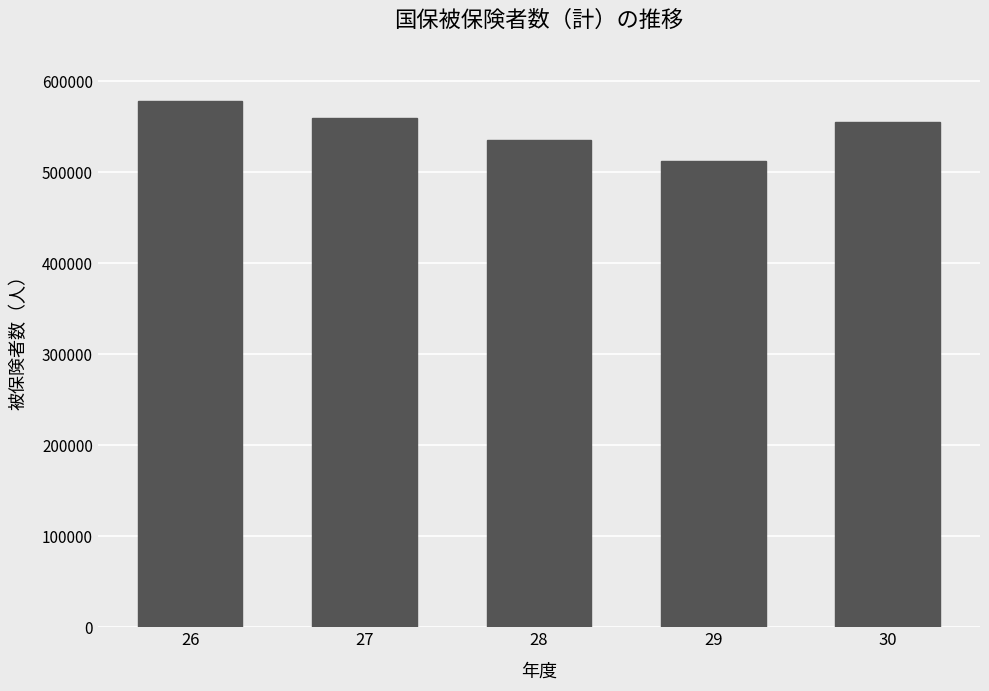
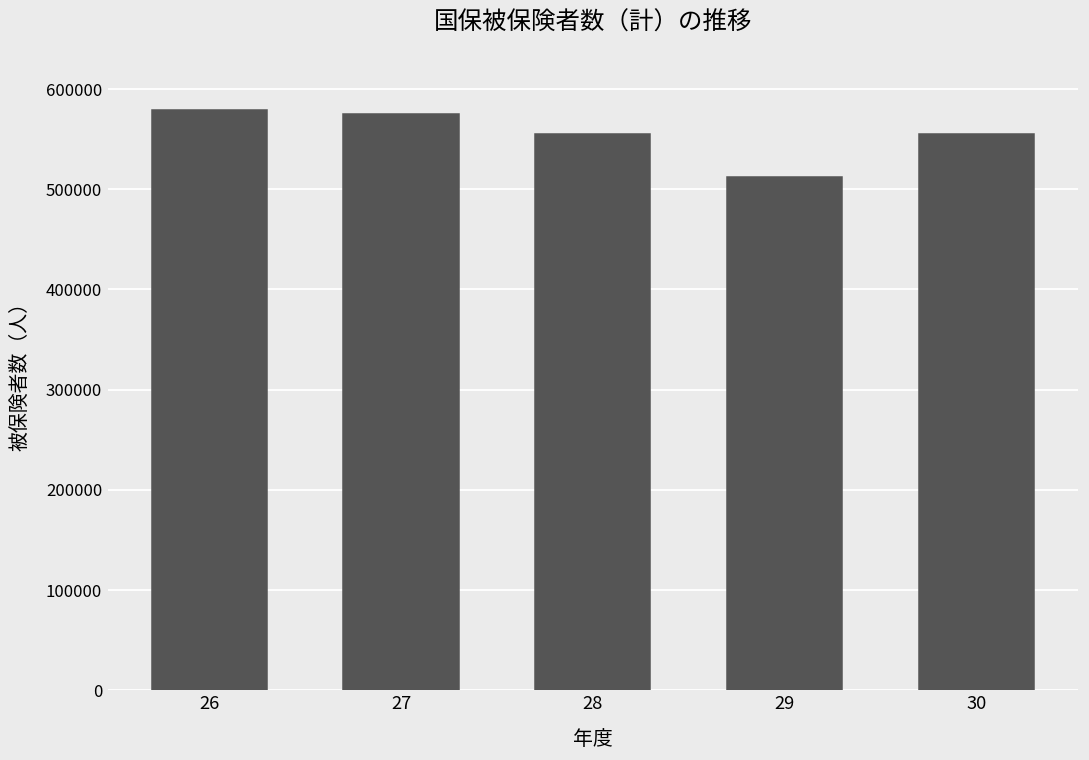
27: 560000 -> 580000
28: 530000 -> 560000
